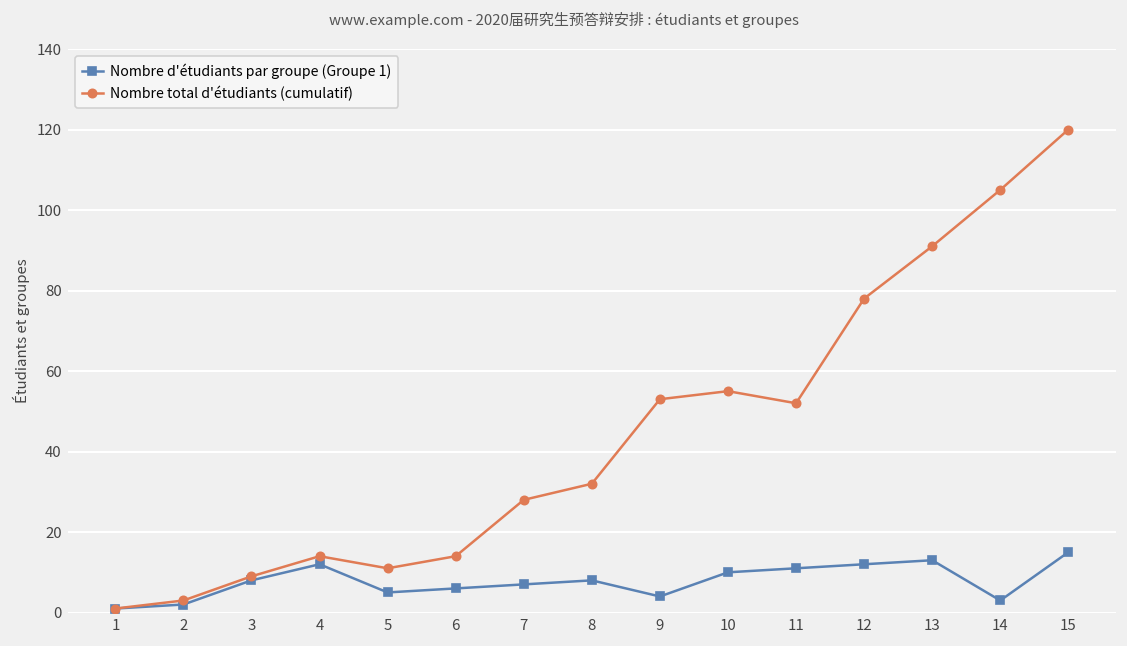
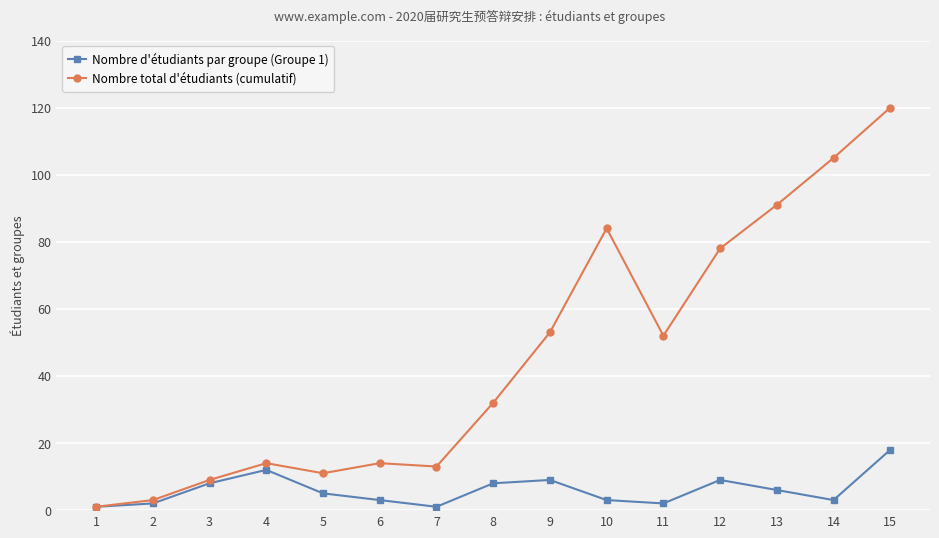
Nombre d'étudiants par groupe (Groupe 1), 6: 6 -> 3
Nombre d'étudiants par groupe (Groupe 1), 7: 7 -> 1
Nombre total d'étudiants (cumulatif), 7: 28 -> 13
Nombre d'étudiants par groupe (Groupe 1), 9: 4 -> 9
Nombre d'étudiants par groupe (Groupe 1), 10: 10 -> 3
Nombre total d'étudiants (cumulatif), 10: 55 -> 84
Nombre d'étudiants par groupe (Groupe 1), 11: 11 -> 2
Nombre d'étudiants par groupe (Groupe 1), 12: 12 -> 9
Nombre d'étudiants par groupe (Groupe 1), 13: 13 -> 6
Nombre d'étudiants par groupe (Groupe 1), 15: 15 -> 18
